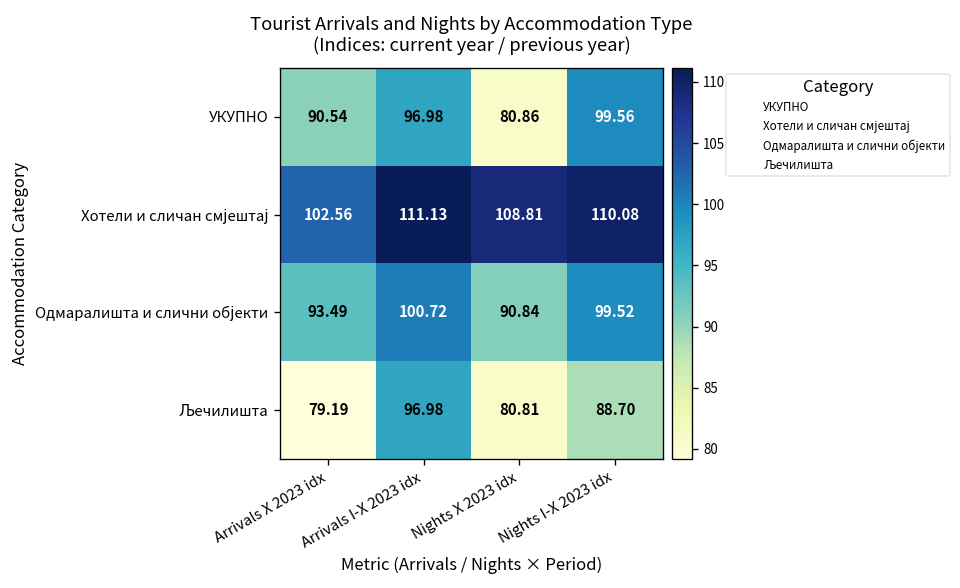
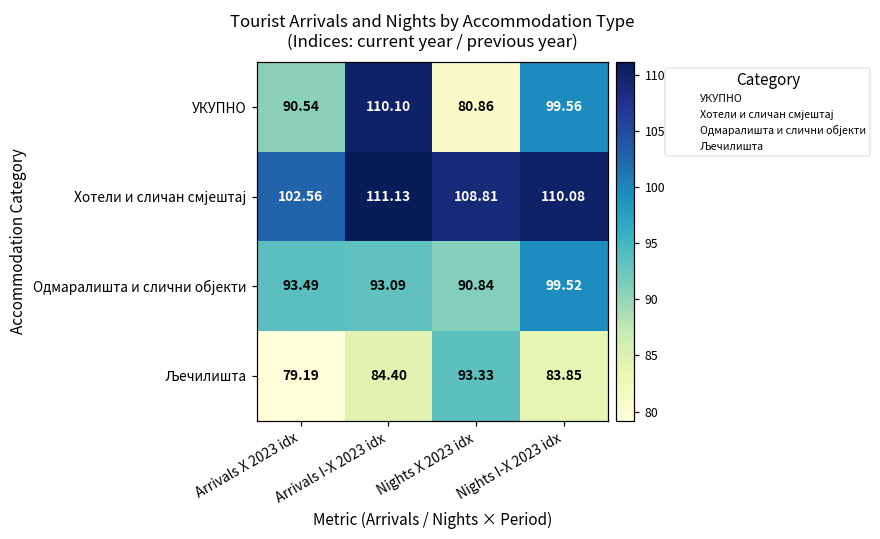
УКУПНО, Arrivals I-X 2023 idx: 96.98 -> 110.10
Одмаралишта и слични објекти, Arrivals I-X 2023 idx: 100.72 -> 93.09
Љечилишта, Arrivals I-X 2023 idx: 96.98 -> 84.40
Љечилишта, Nights X 2023 idx: 80.81 -> 93.33
Љечилишта, Nights I-X 2023 idx: 88.70 -> 83.85
